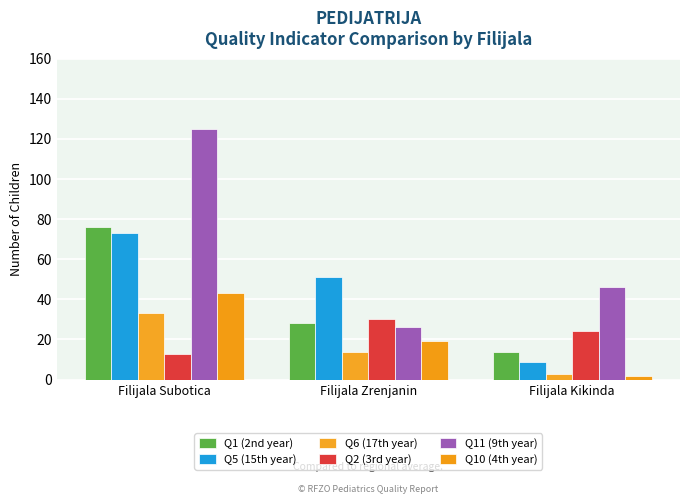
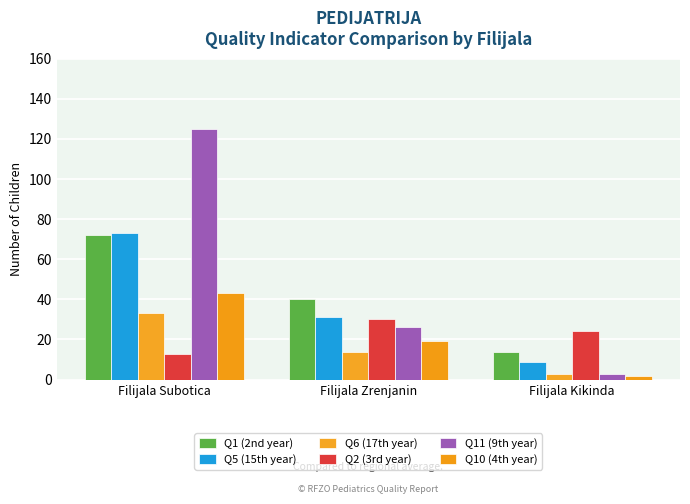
Q1 (2nd year), Filijala Subotica: 76 -> 72
Q1 (2nd year), Filijala Zrenjanin: 28 -> 40
Q5 (15th year), Filijala Zrenjanin: 51 -> 31
Q11 (9th year), Filijala Kikinda: 46 -> 3
